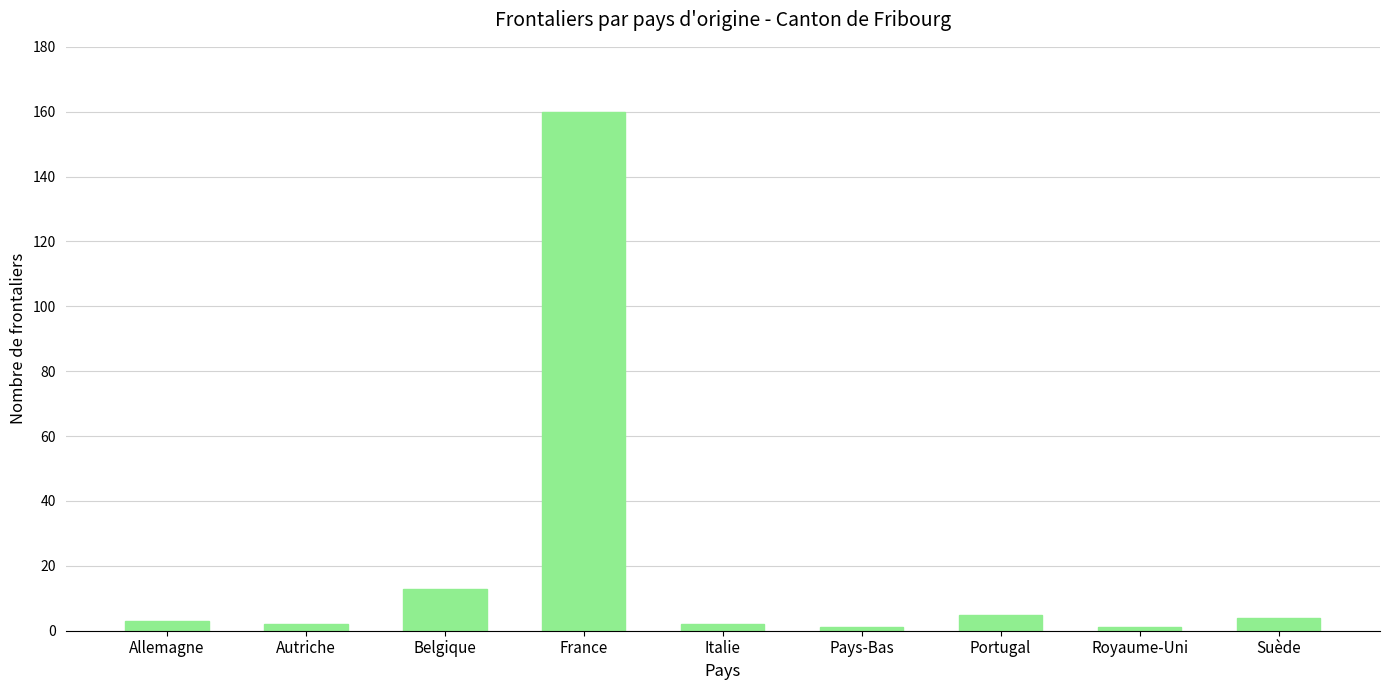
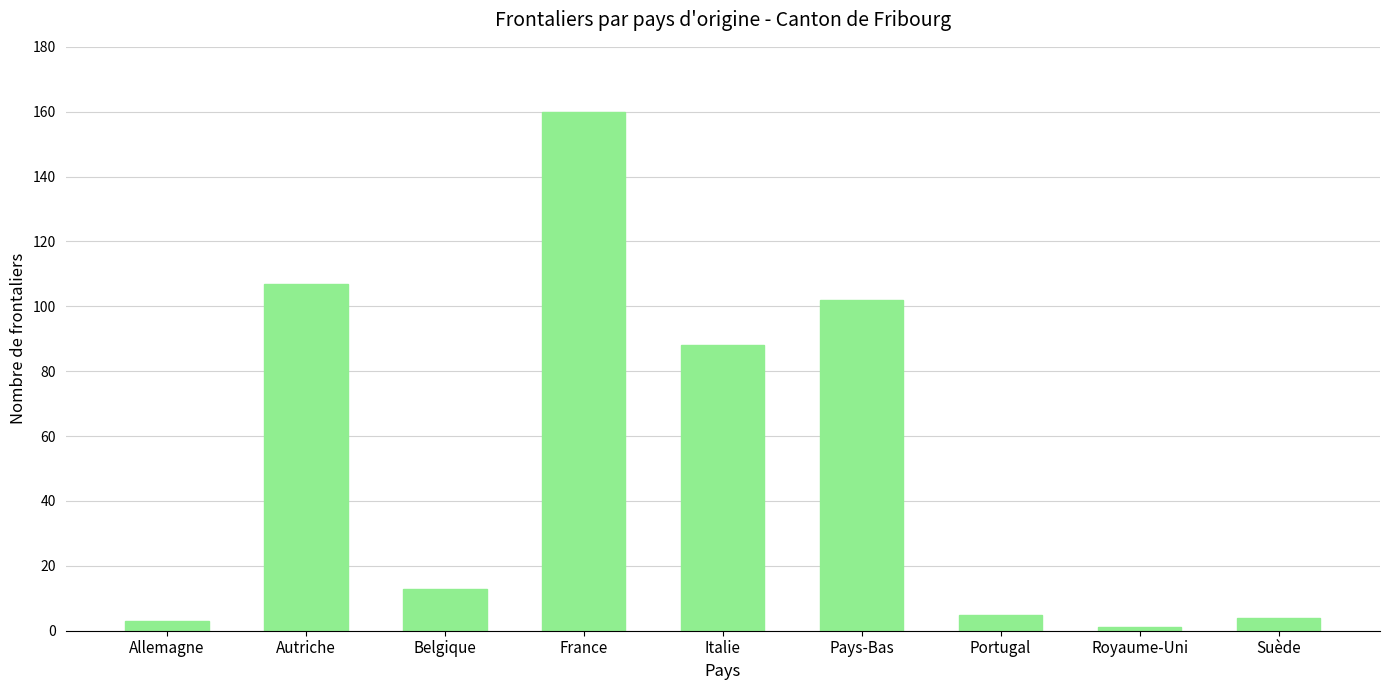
Autriche: 2 -> 107
Italie: 2 -> 88
Pays-Bas: 1 -> 102
